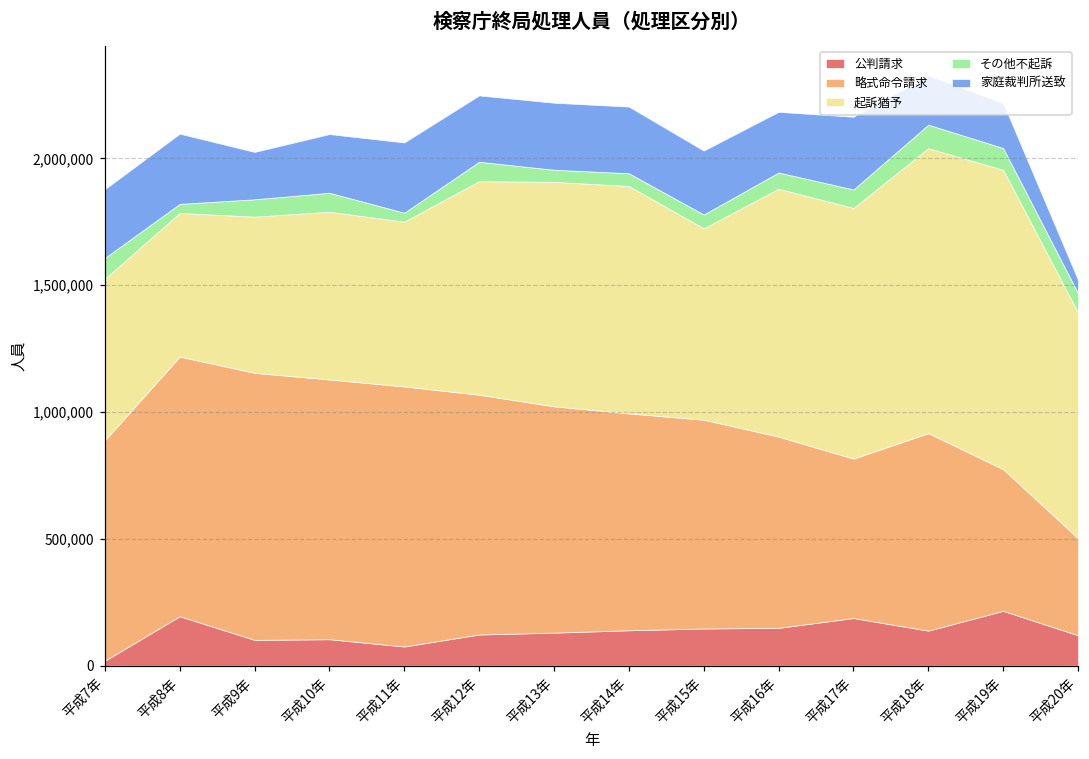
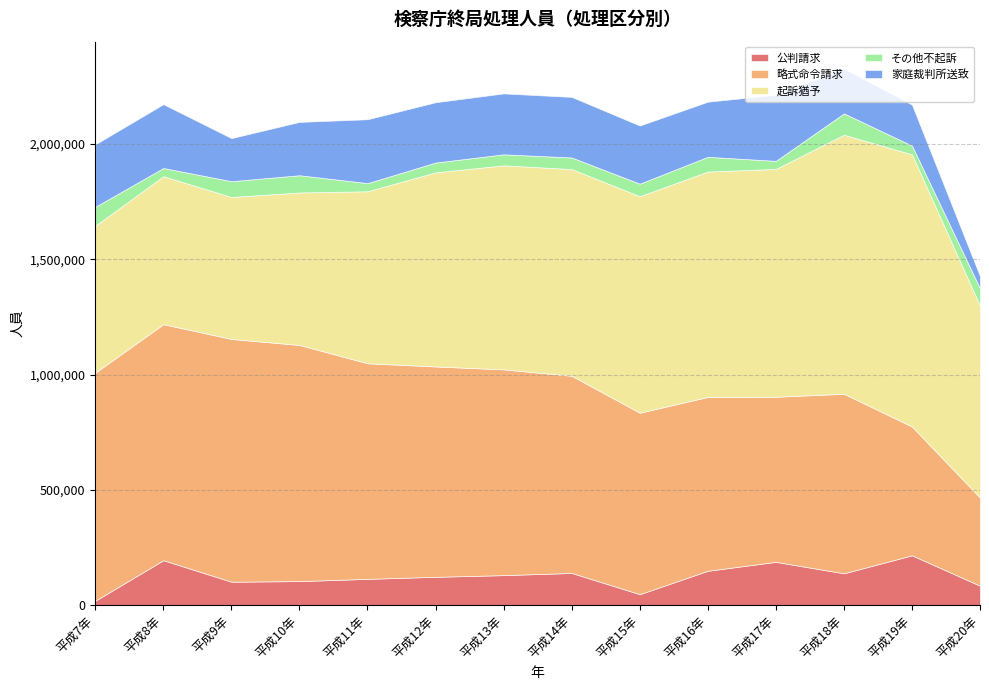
略式命令請求, 平成7年: 870,000 -> 990,000
起訴猶予, 平成8年: 570,000 -> 640,000
公判請求, 平成11年: 80,000 -> 110,000
略式命令請求, 平成11年: 1,030,000 -> 940,000
起訴猶予, 平成11年: 650,000 -> 750,000
略式命令請求, 平成12年: 950,000 -> 910,000
その他不起訴, 平成12年: 80,000 -> 40,000
公判請求, 平成15年: 150,000 -> 50,000
略式命令請求, 平成15年: 820,000 -> 790,000
起訴猶予, 平成15年: 750,000 -> 940,000
略式命令請求, 平成17年: 630,000 -> 720,000
その他不起訴, 平成17年: 70,000 -> 30,000
その他不起訴, 平成19年: 90,000 -> 40,000
公判請求, 平成20年: 120,000 -> 80,000
起訴猶予, 平成20年: 890,000 -> 830,000
